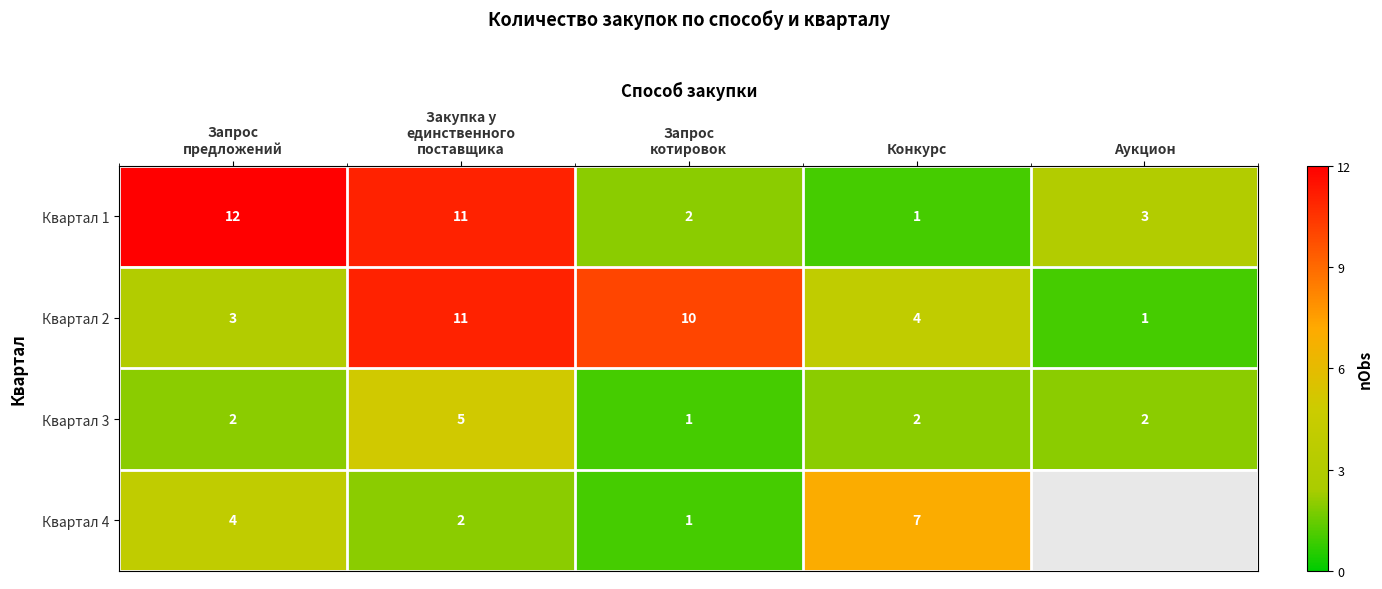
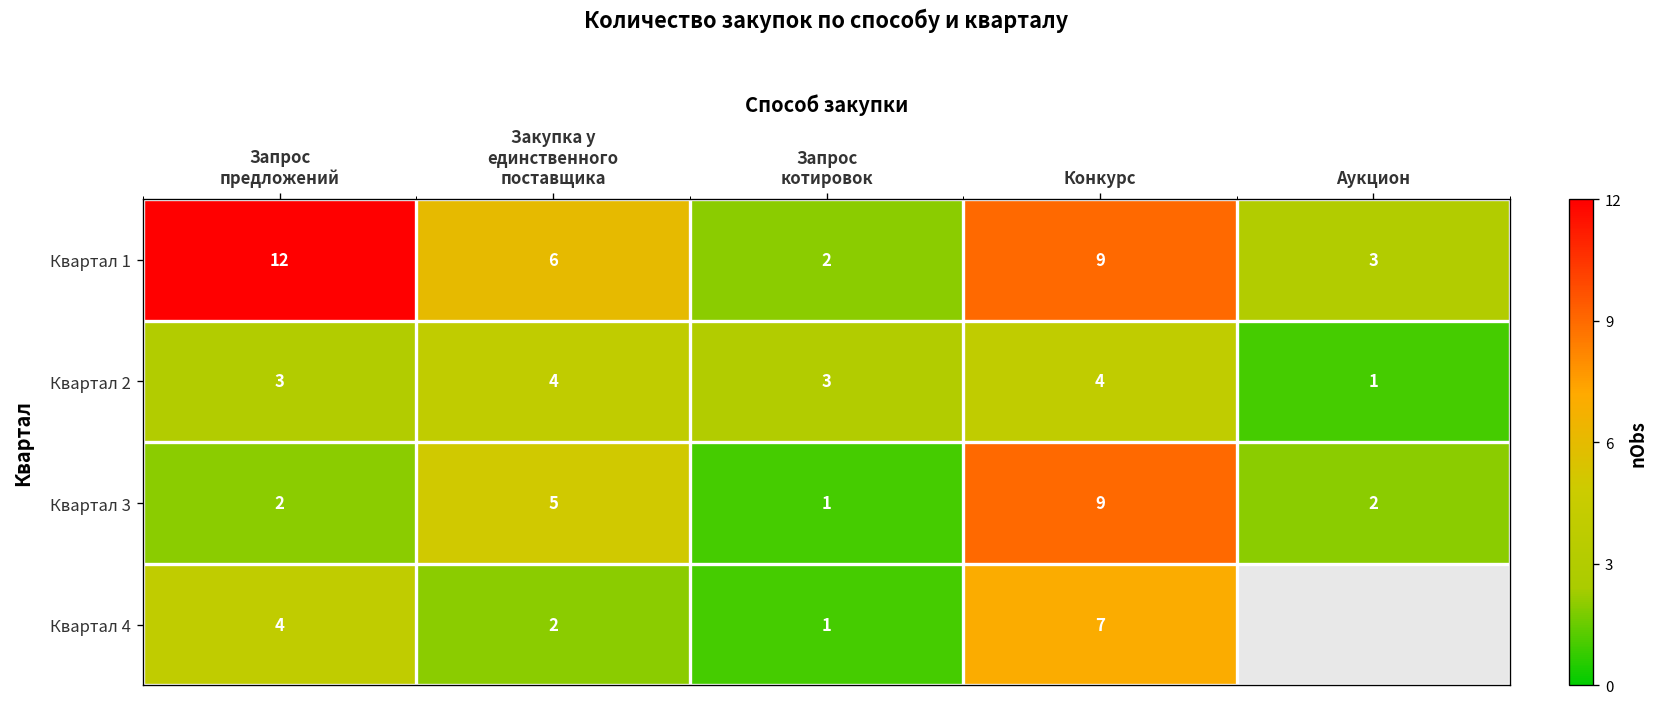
Квартал 1, Закупка у единственного поставщика: 11 -> 6
Квартал 1, Конкурс: 1 -> 9
Квартал 2, Закупка у единственного поставщика: 11 -> 4
Квартал 2, Запрос котировок: 10 -> 3
Квартал 3, Конкурс: 2 -> 9
